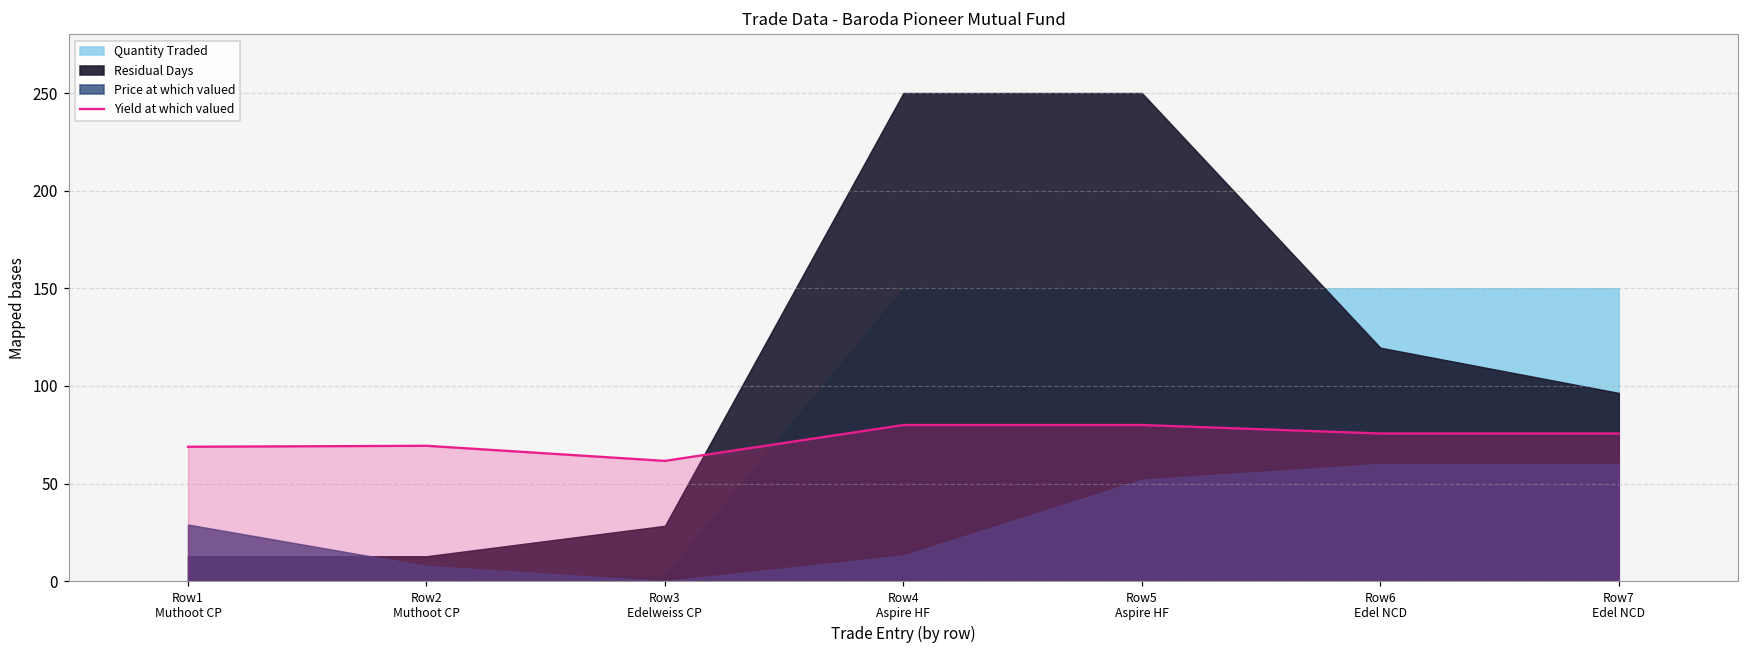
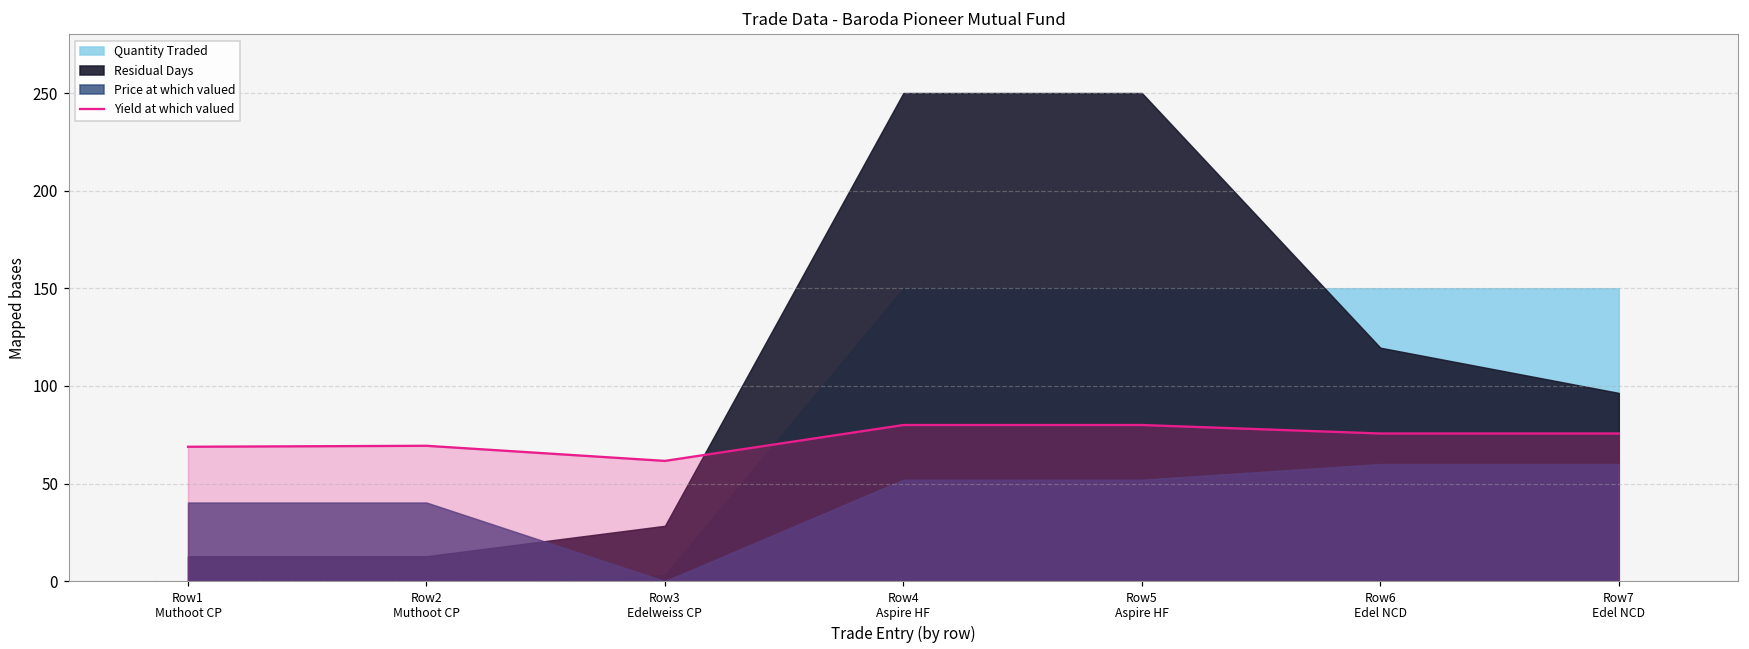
Price at which valued, Row1 Muthoot CP: 29 -> 40
Price at which valued, Row2 Muthoot CP: 8 -> 40
Price at which valued, Row4 Aspire HF: 13 -> 52
